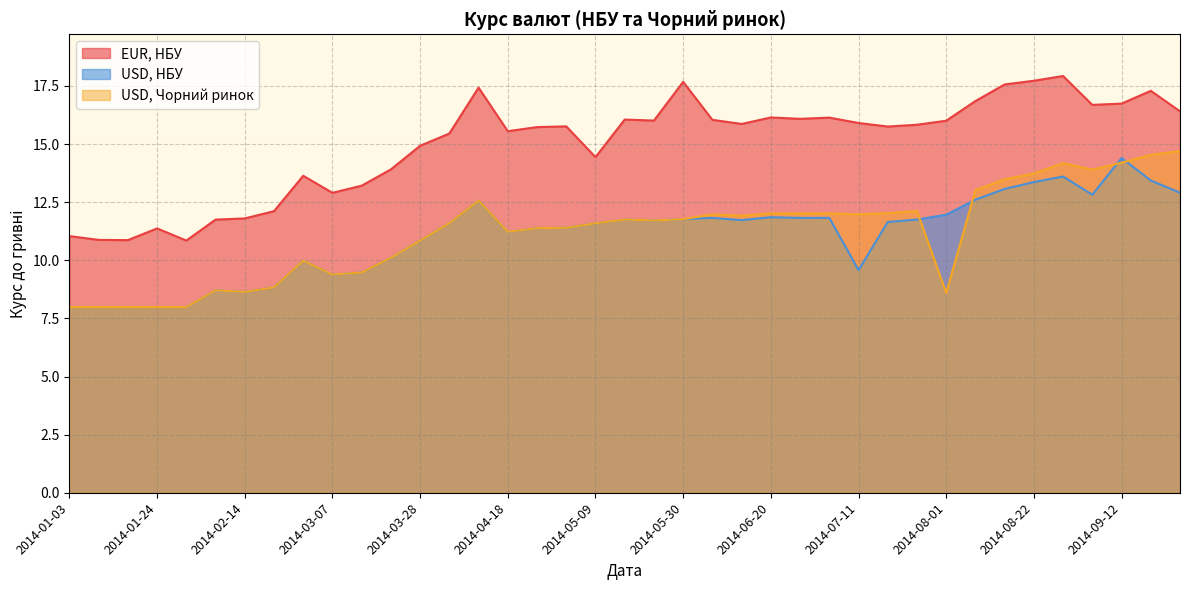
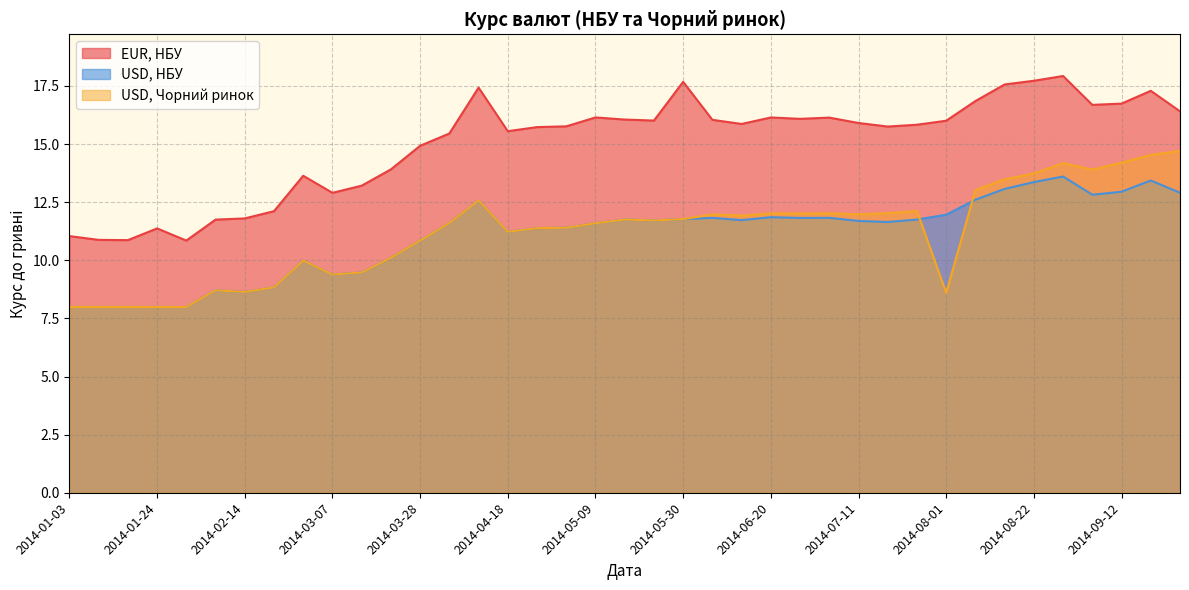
EUR, НБУ, 2014-05-09: 14.4 -> 16.1
USD, НБУ, 2014-07-11: 9.6 -> 11.7
USD, НБУ, 2014-09-12: 14.4 -> 13.0
